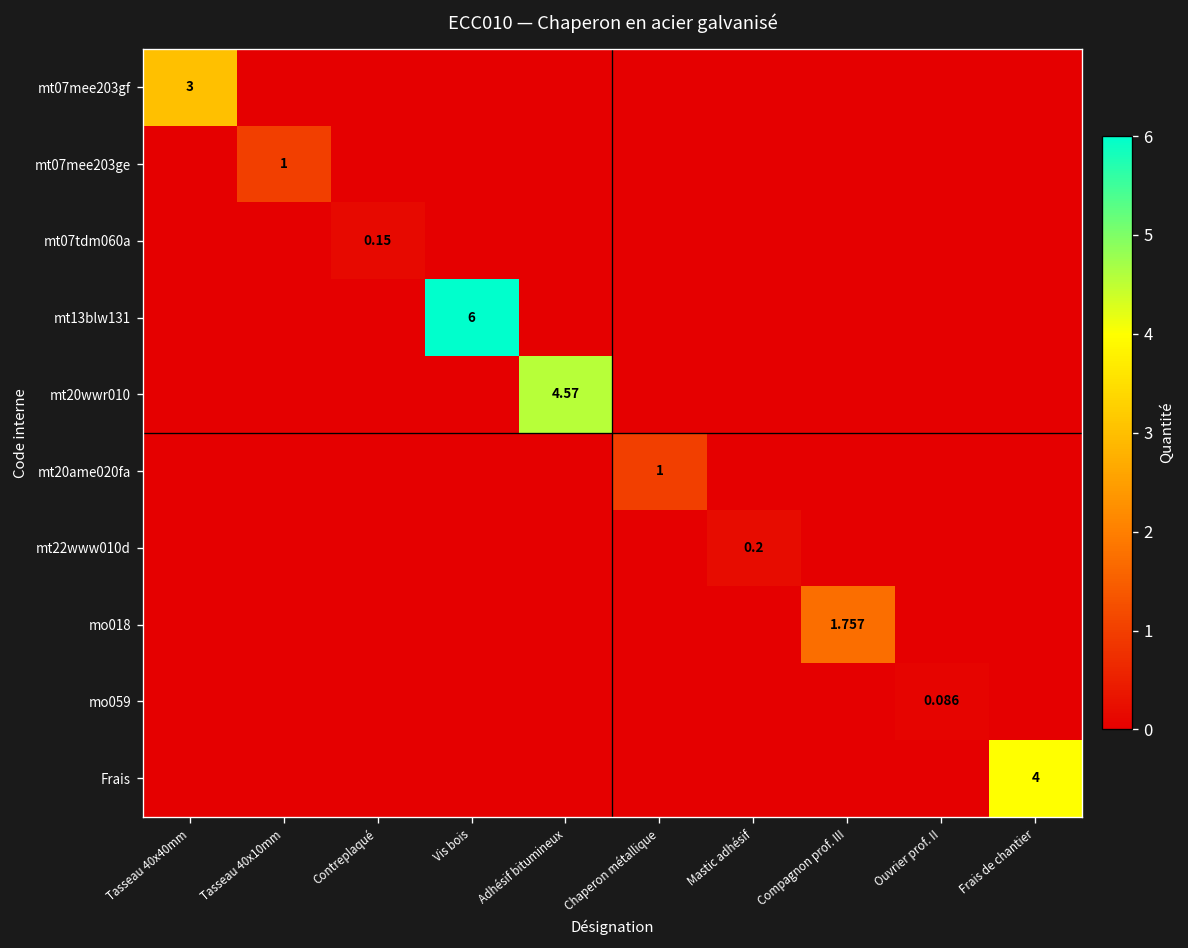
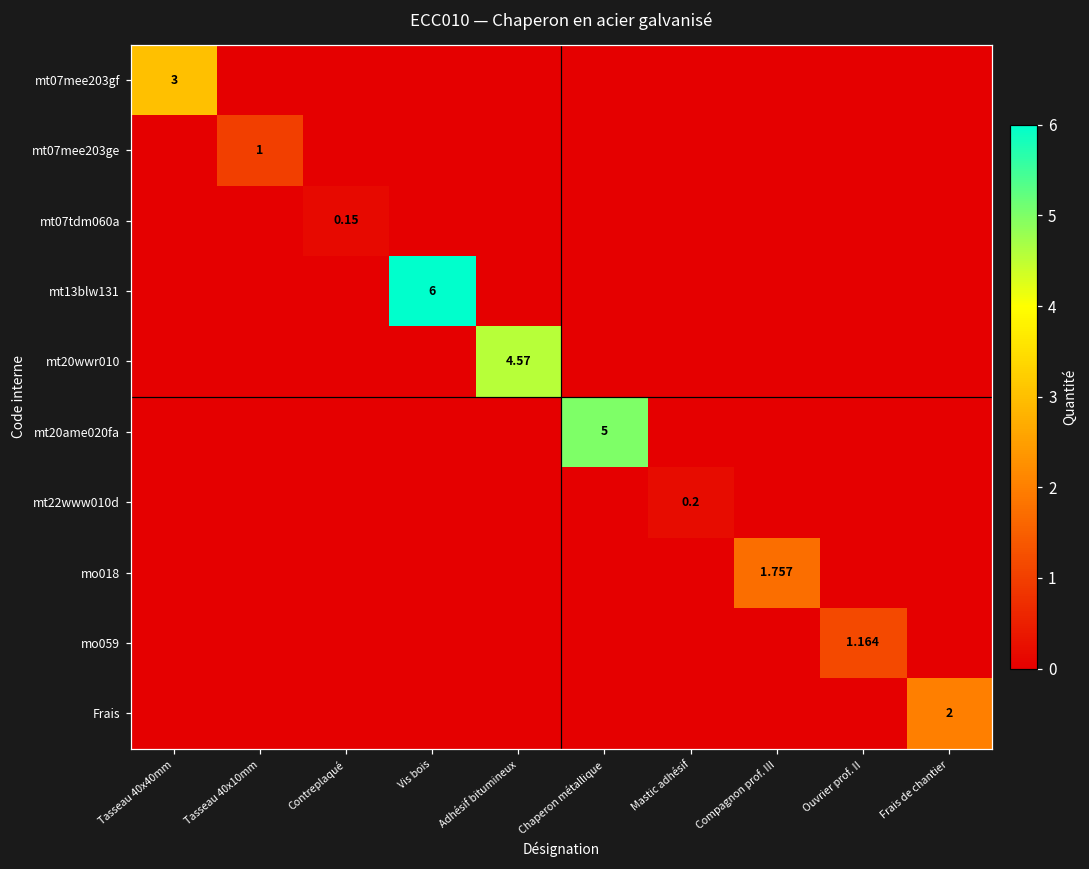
mt20ame020fa, Chaperon métallique: 1 -> 5
mo059, Ouvrier prof. II: 0.086 -> 1.164
Frais, Frais de chantier: 4 -> 2
